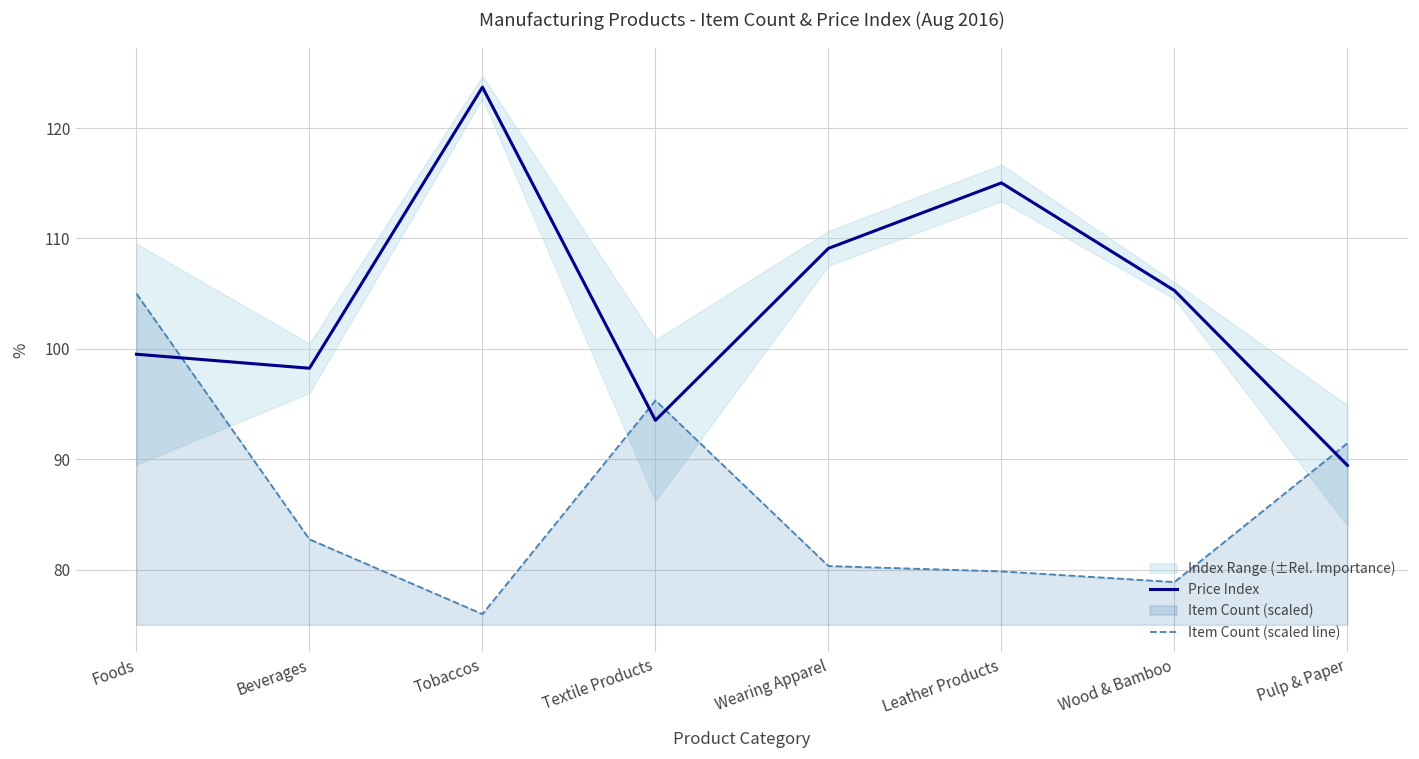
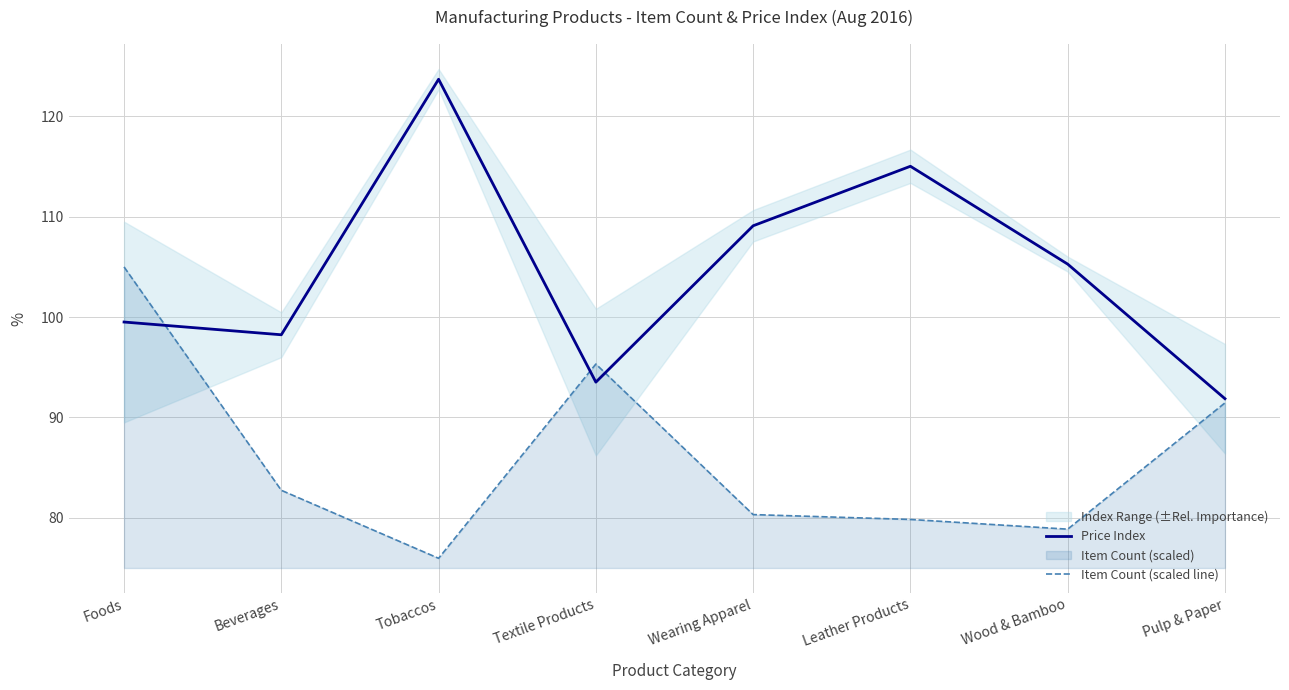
Price Index, Pulp & Paper: 89.4 -> 91.9
